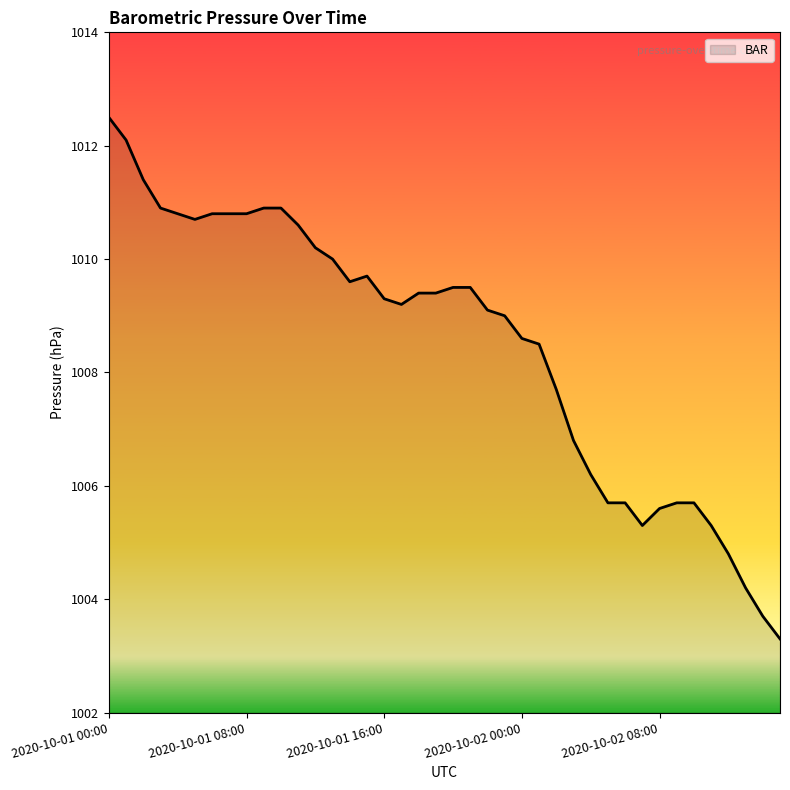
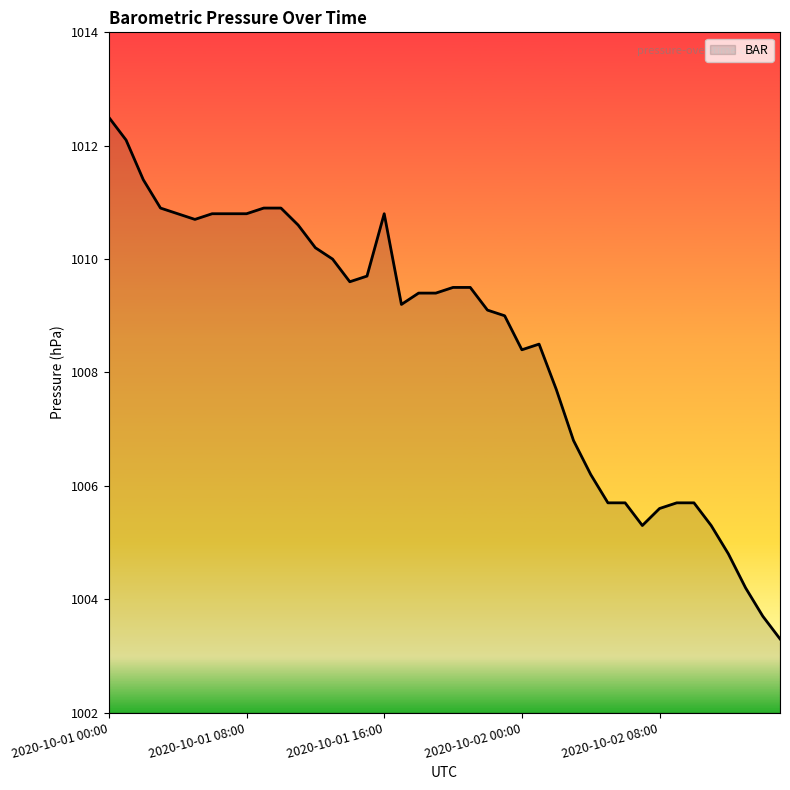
2020-10-01 16:00: 1009.3 -> 1010.8
2020-10-02 00:00: 1008.6 -> 1008.4
